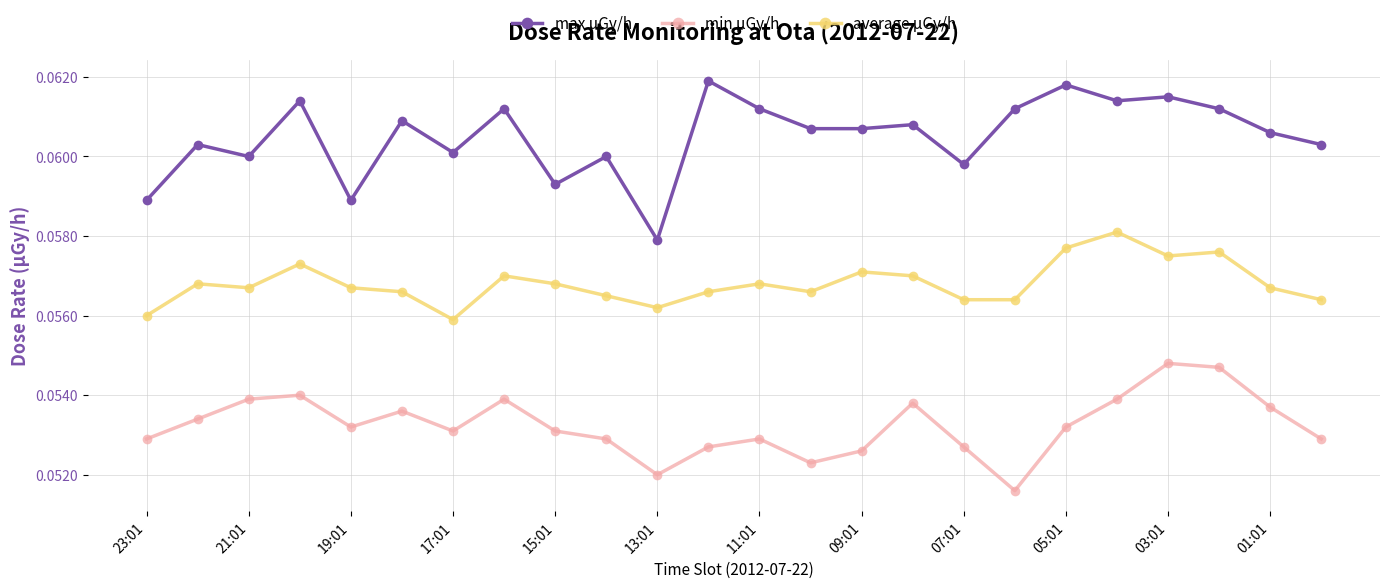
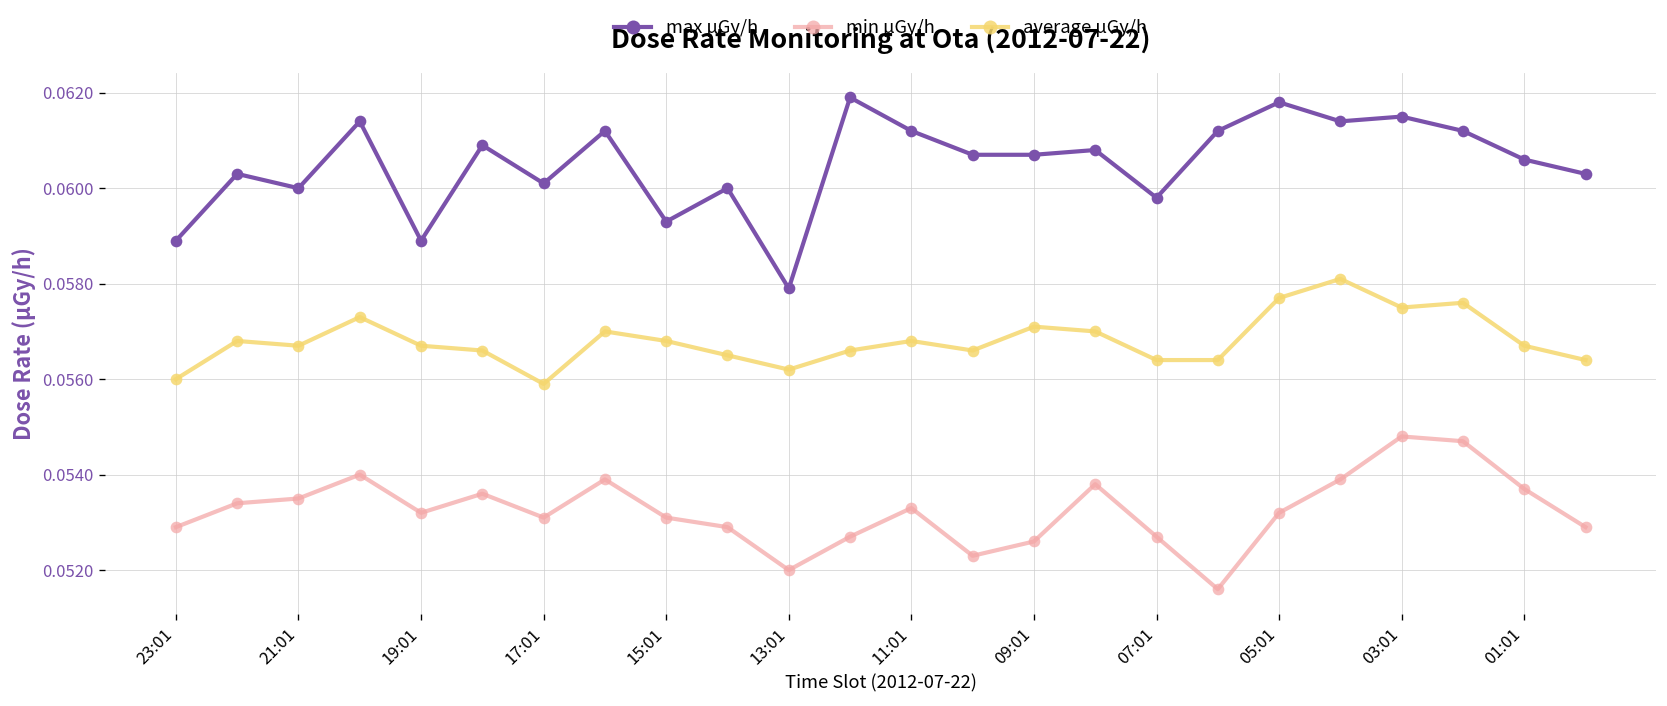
min μGy/h, 21:01: 0.0539 -> 0.0535
min μGy/h, 11:01: 0.0529 -> 0.0533
